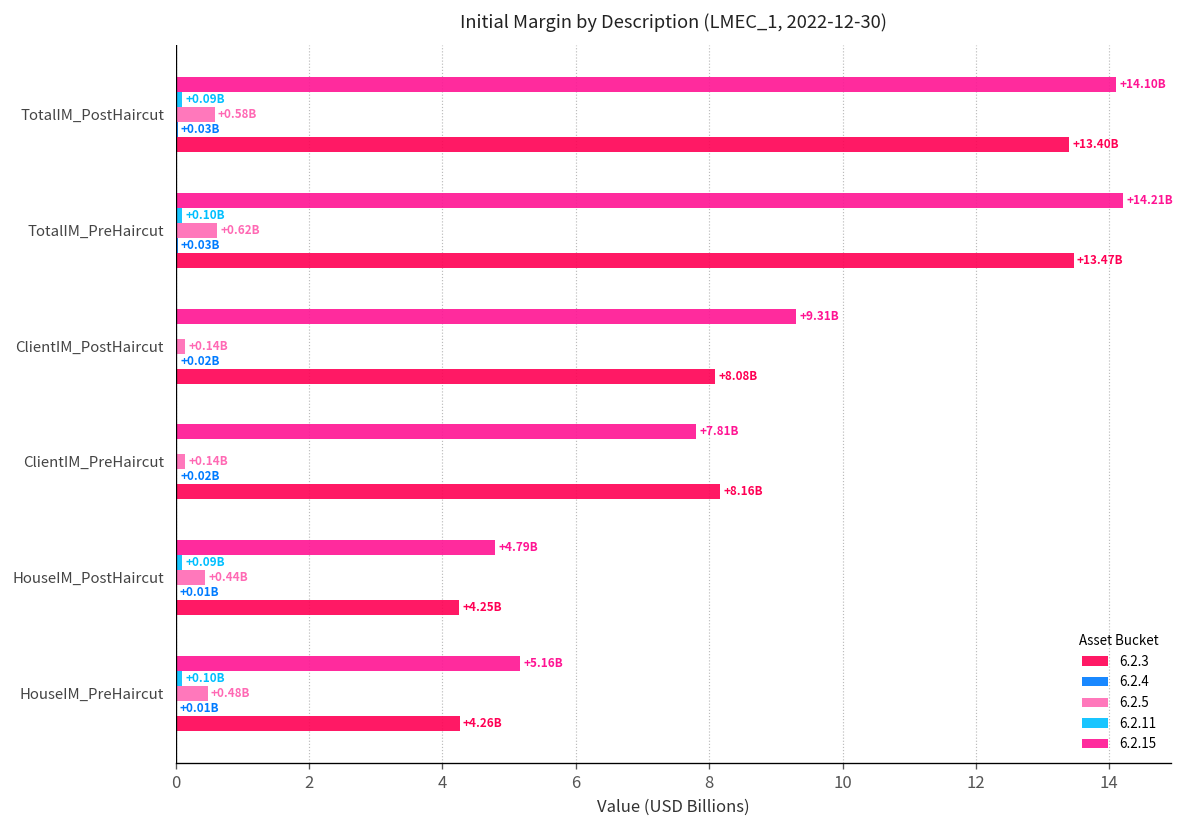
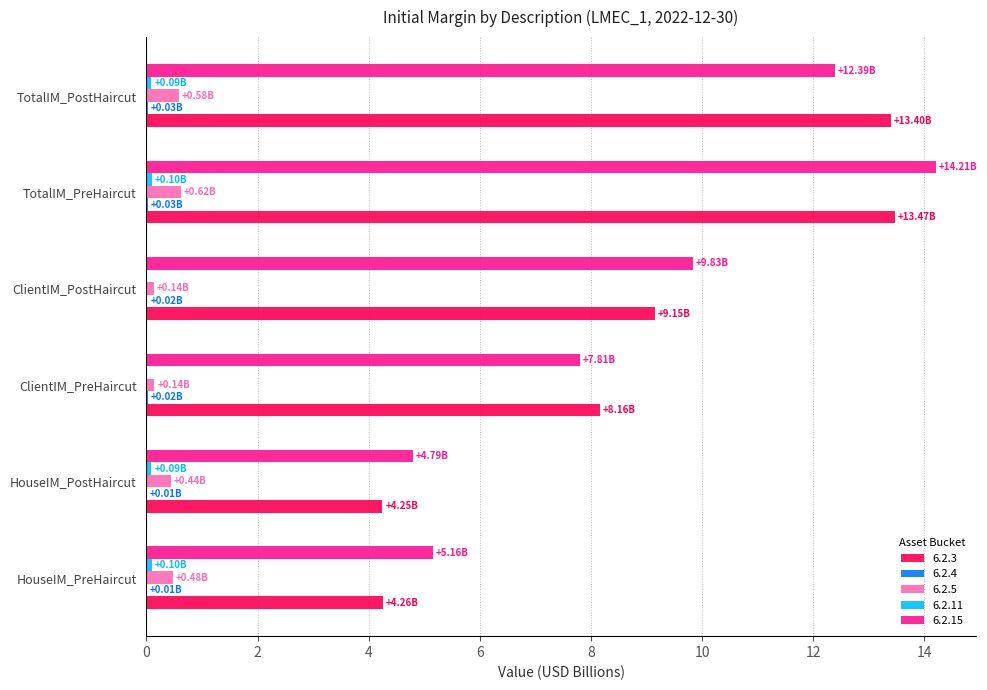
6.2.15, TotalIM_PostHaircut: +14.10B -> +12.39B
6.2.15, ClientIM_PostHaircut: +9.31B -> +9.83B
6.2.3, ClientIM_PostHaircut: +8.08B -> +9.15B
